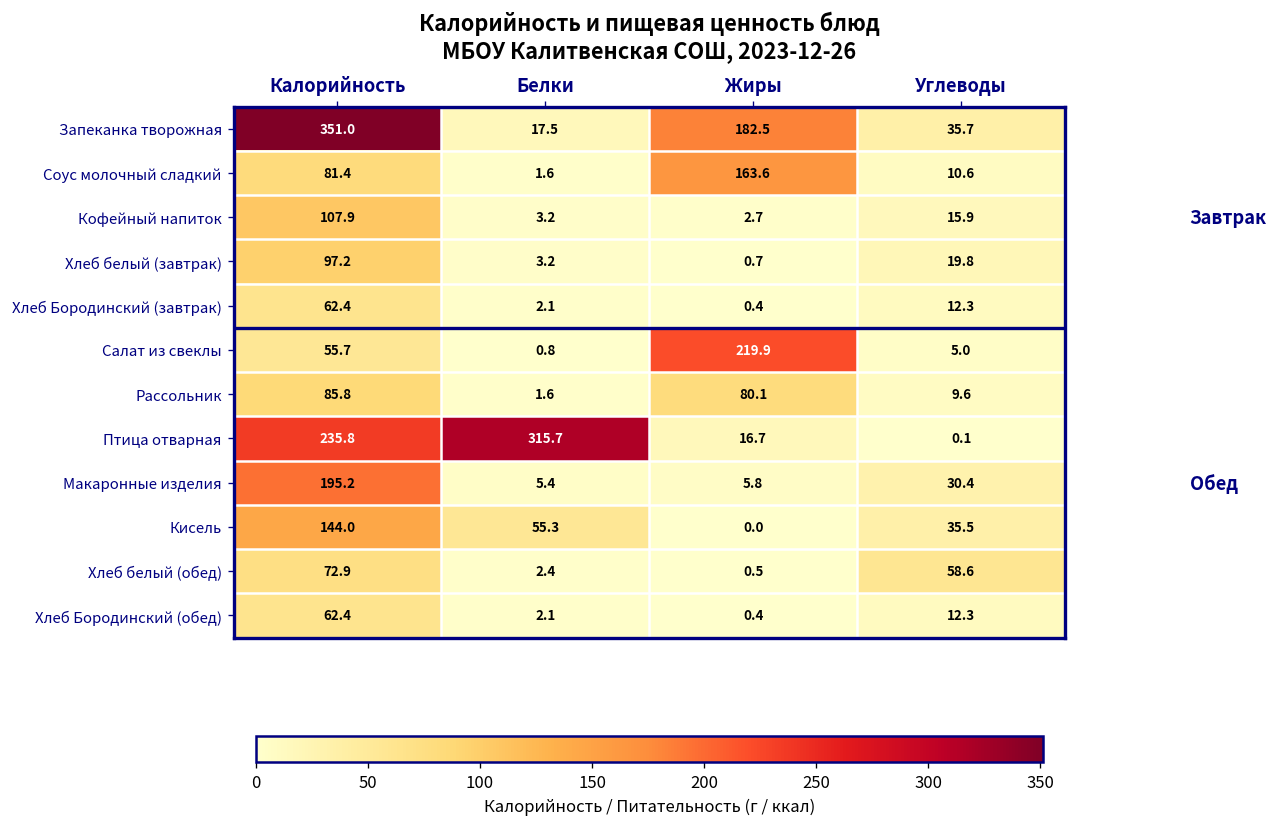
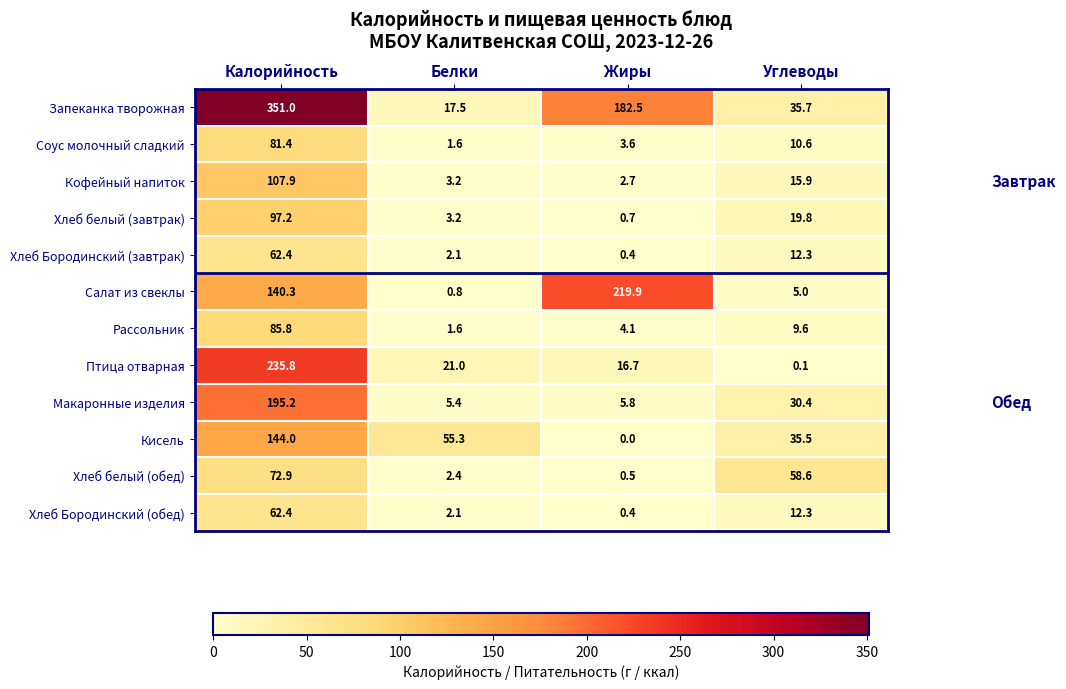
Соус молочный сладкий, Жиры: 163.6 -> 3.6
Салат из свеклы, Калорийность: 55.7 -> 140.3
Рассольник, Жиры: 80.1 -> 4.1
Птица отварная, Белки: 315.7 -> 21.0
